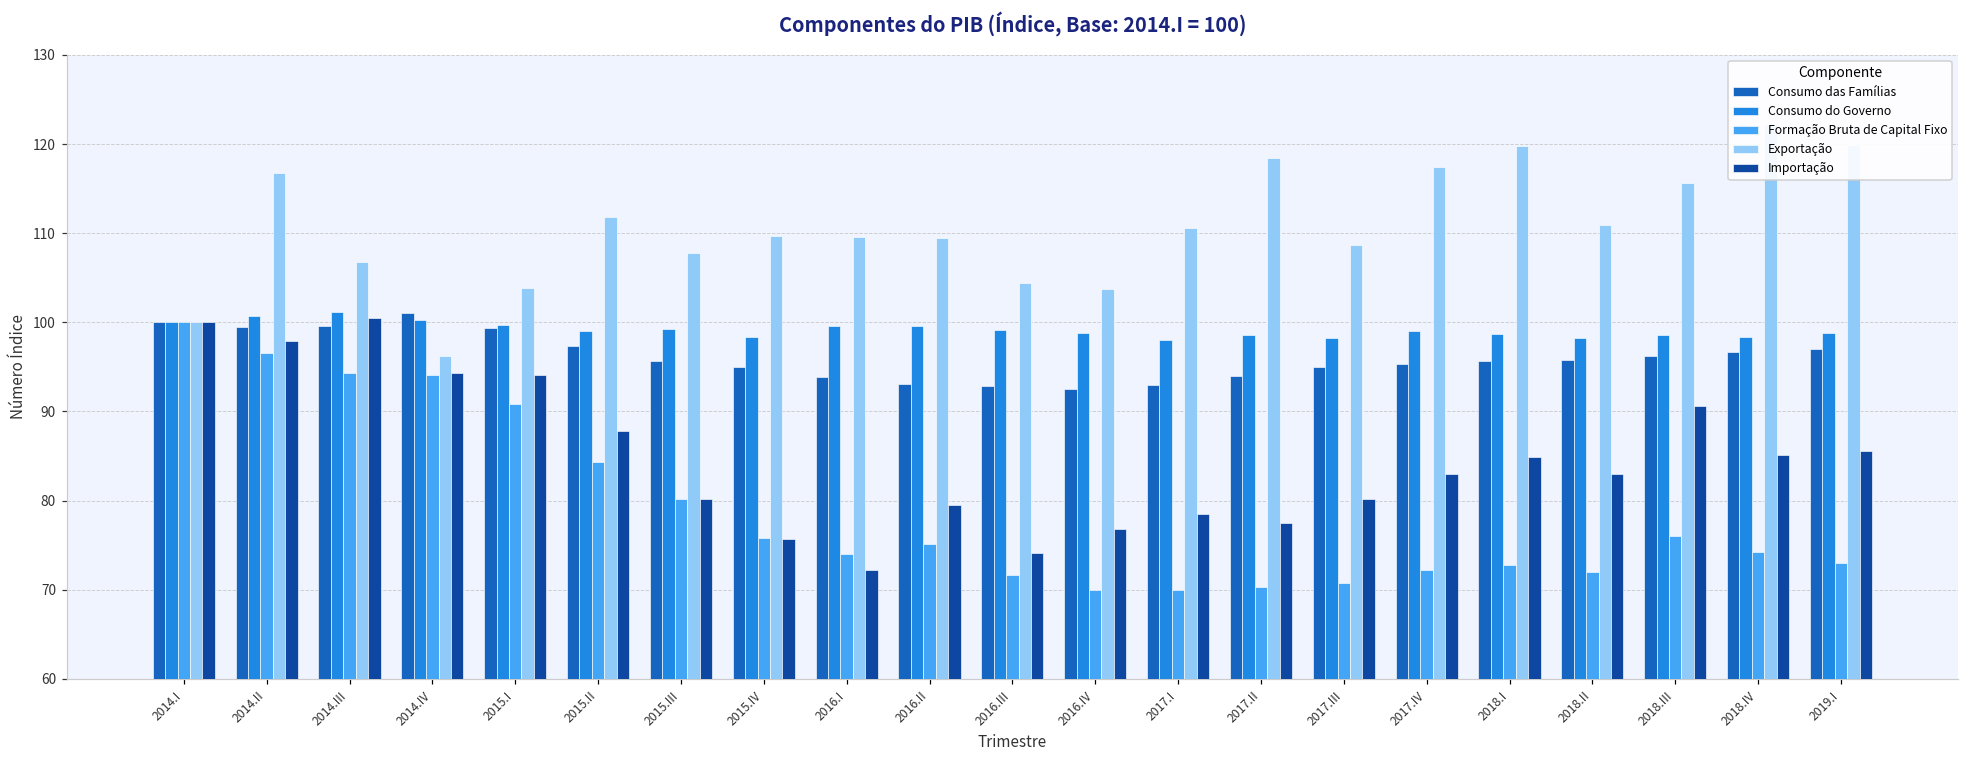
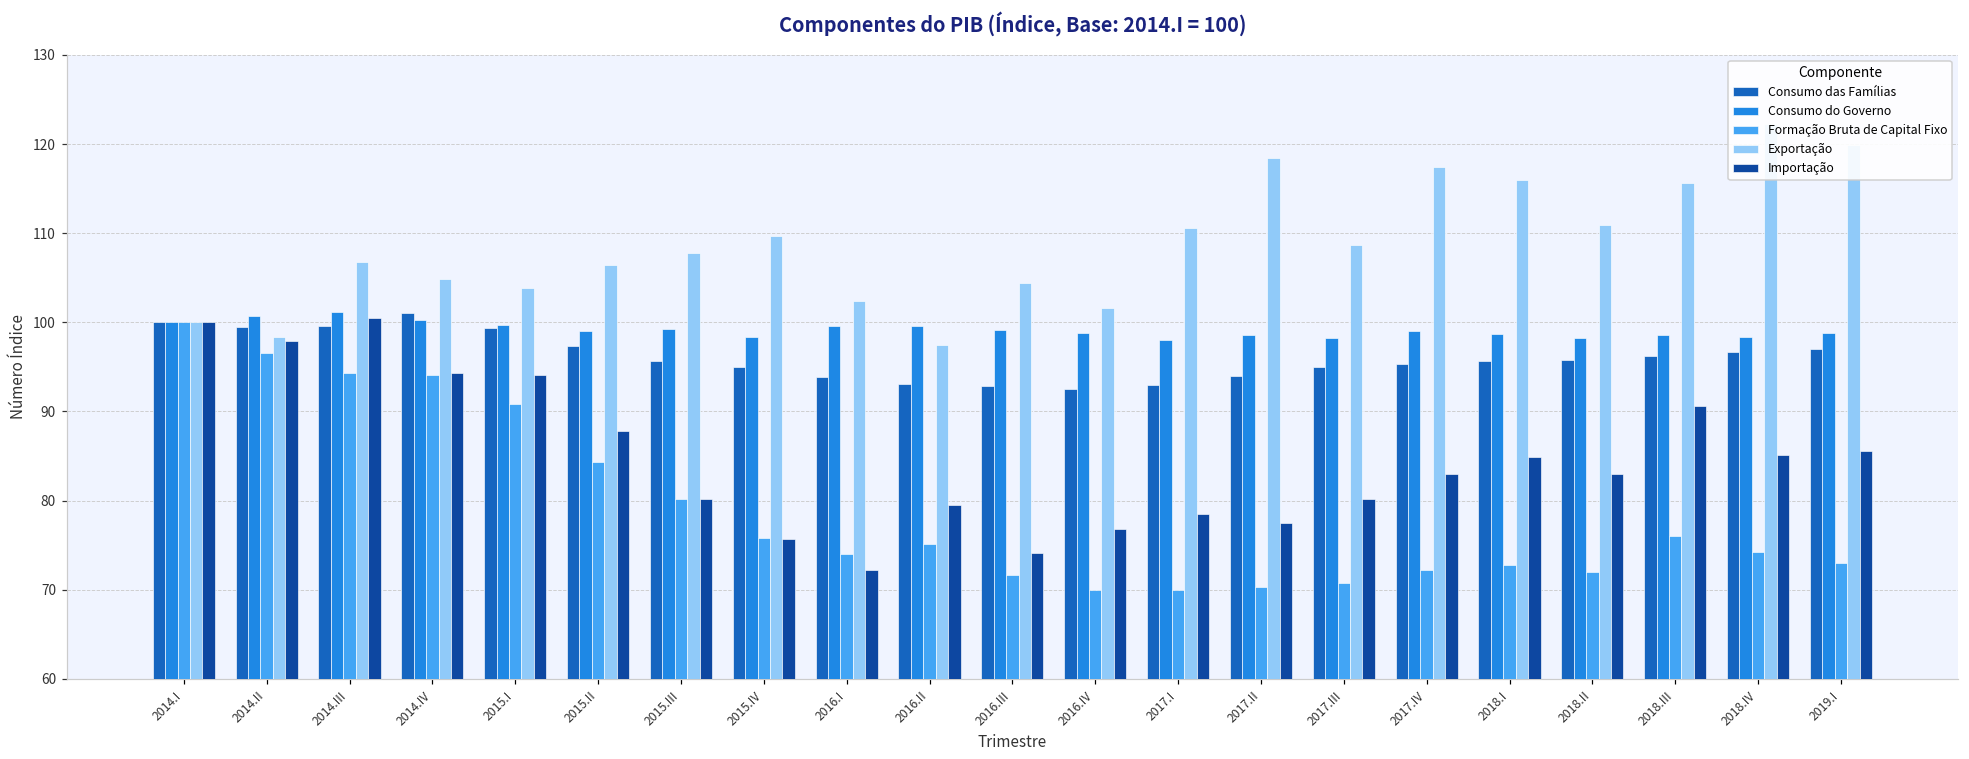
Exportação, 2014.II: 117 -> 98
Exportação, 2014.IV: 96 -> 105
Exportação, 2015.II: 112 -> 106
Exportação, 2016.I: 110 -> 102
Exportação, 2016.II: 109 -> 97
Exportação, 2016.IV: 104 -> 102
Exportação, 2018.I: 120 -> 116
